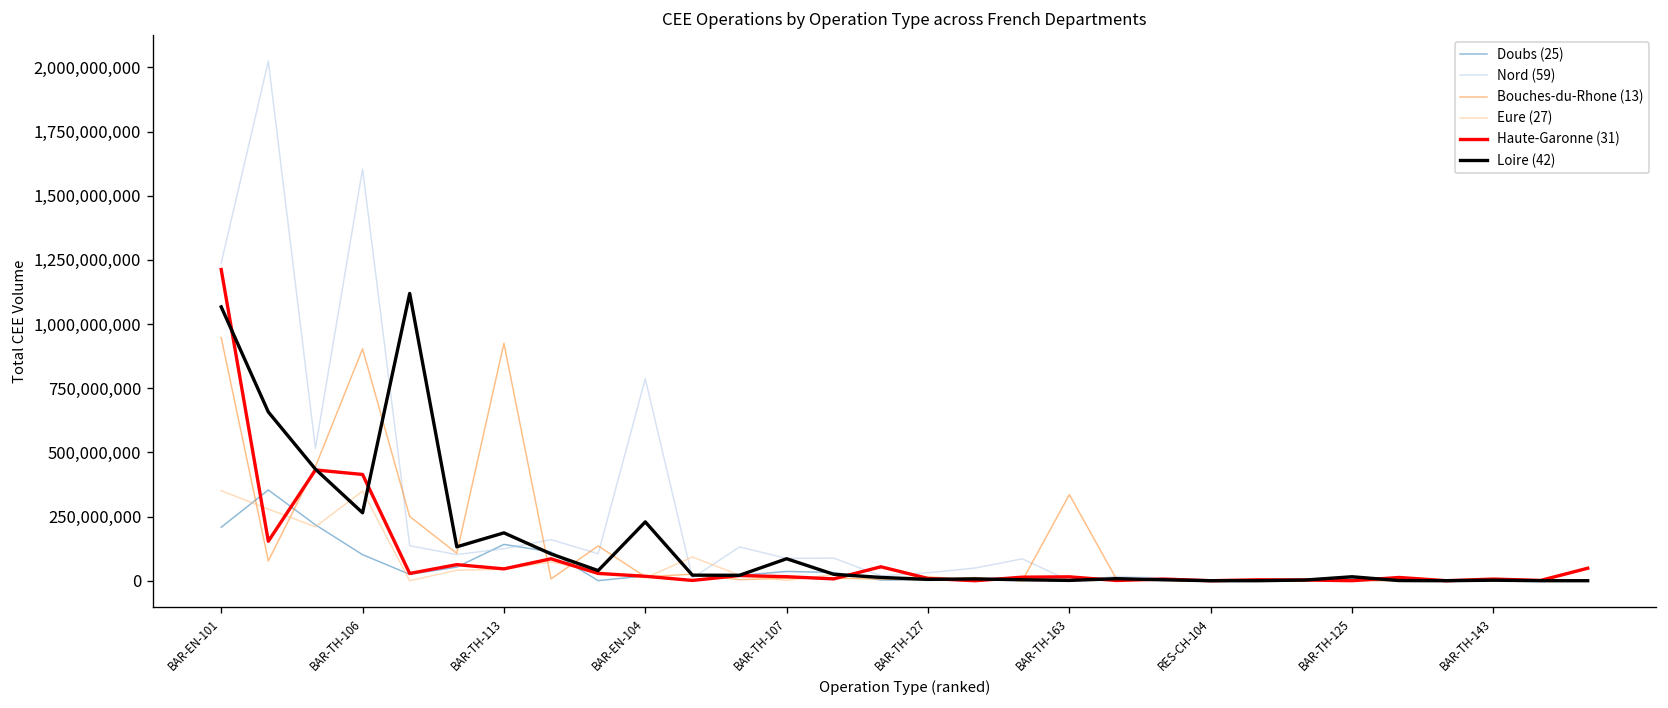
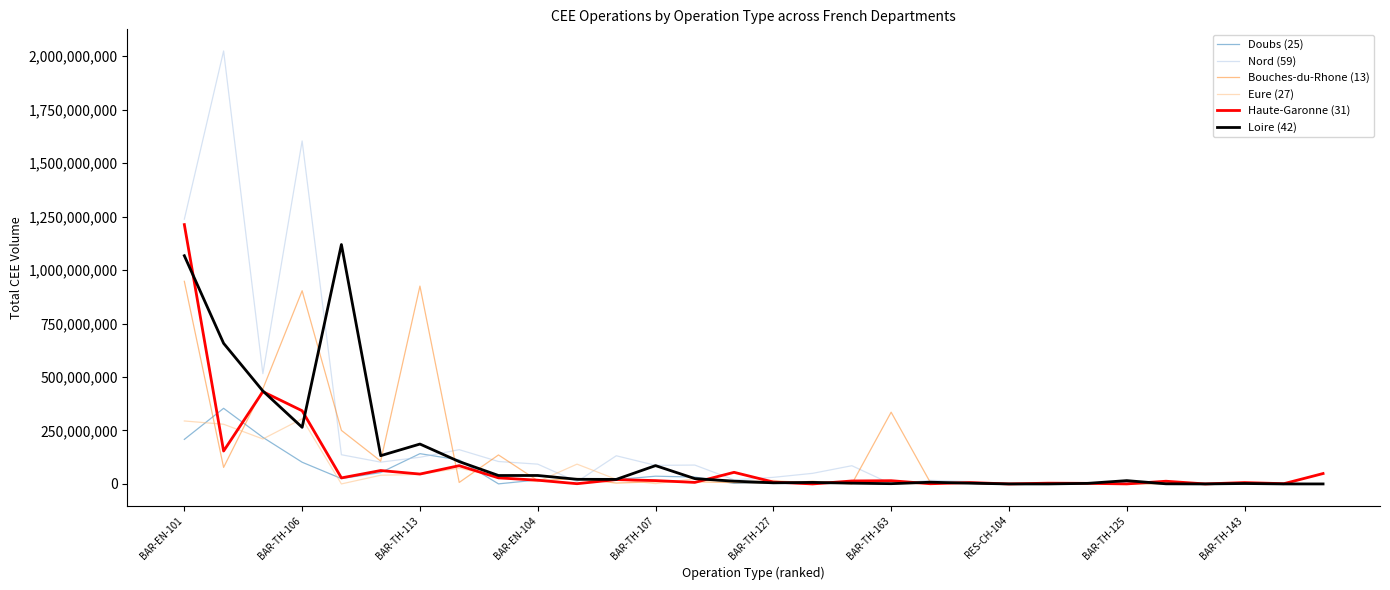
Eure (27), BAR-EN-101: 350,000,000 -> 290,000,000
Eure (27), BAR-TH-106: 350,000,000 -> 300,000,000
Haute-Garonne (31), BAR-TH-106: 410,000,000 -> 340,000,000
Nord (59), BAR-EN-104: 790,000,000 -> 90,000,000
Loire (42), BAR-EN-104: 230,000,000 -> 40,000,000
